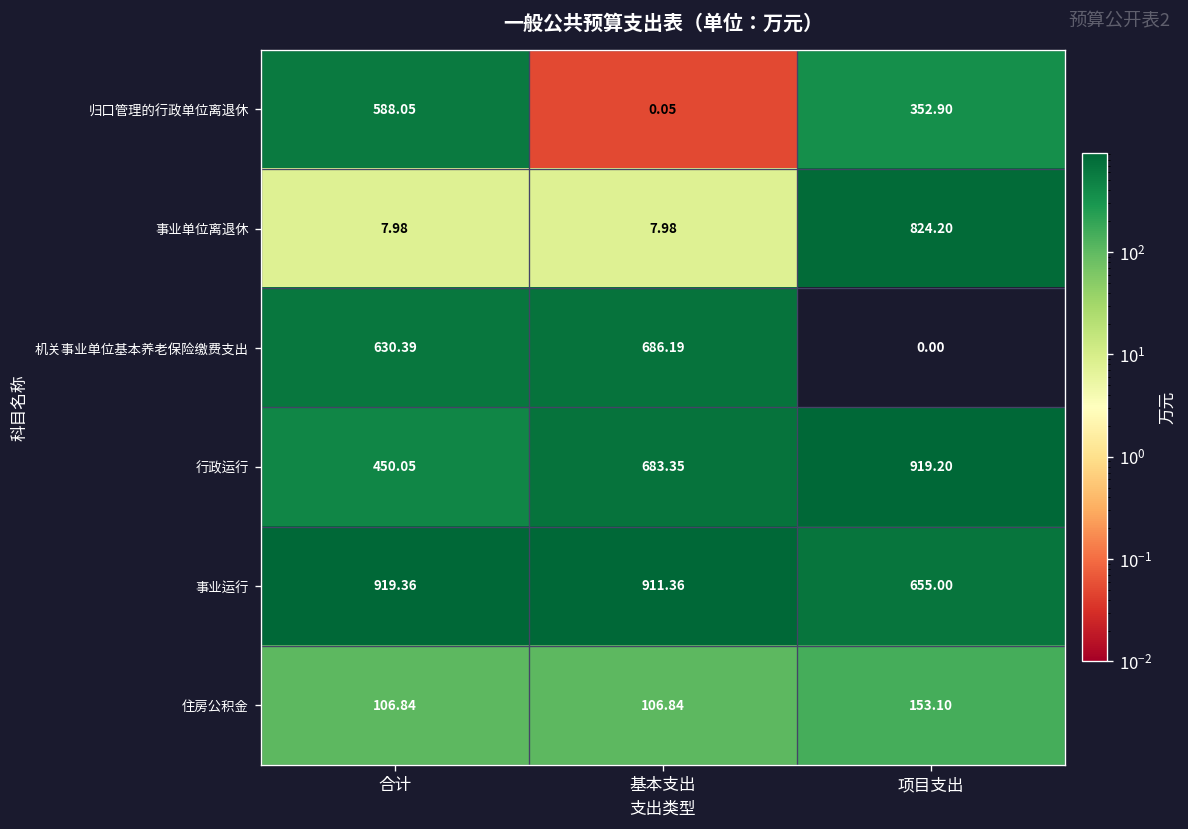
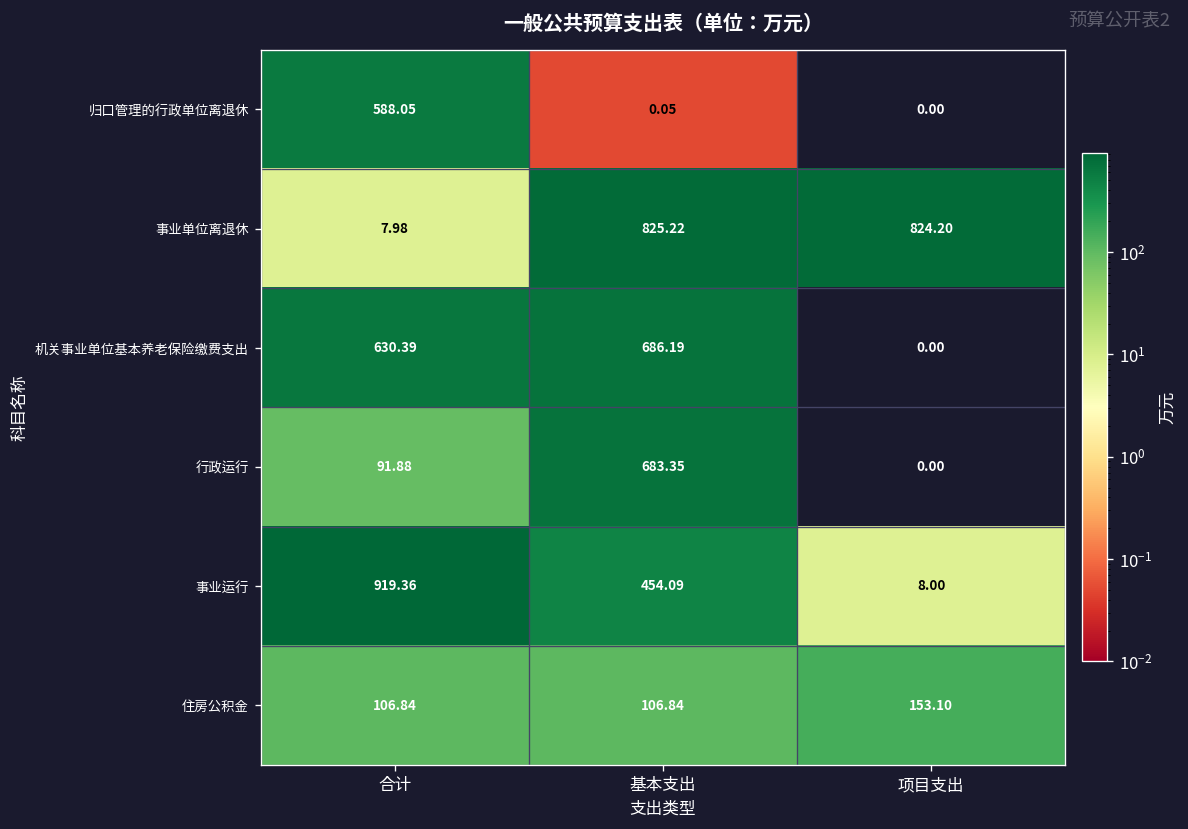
归口管理的行政单位离退休, 项目支出: 352.90 -> 0.00
事业单位离退休, 基本支出: 7.98 -> 825.22
行政运行, 合计: 450.05 -> 91.88
行政运行, 项目支出: 919.20 -> 0.00
事业运行, 基本支出: 911.36 -> 454.09
事业运行, 项目支出: 655.00 -> 8.00
